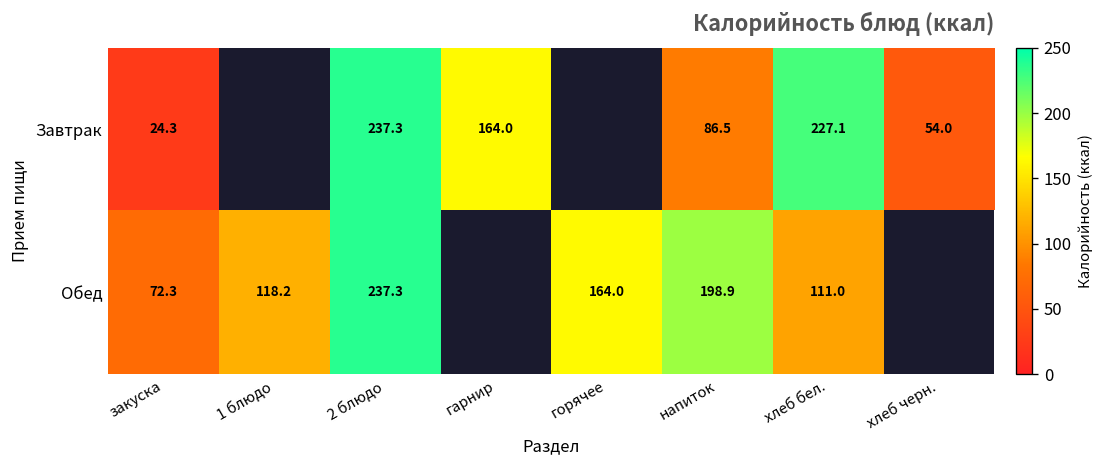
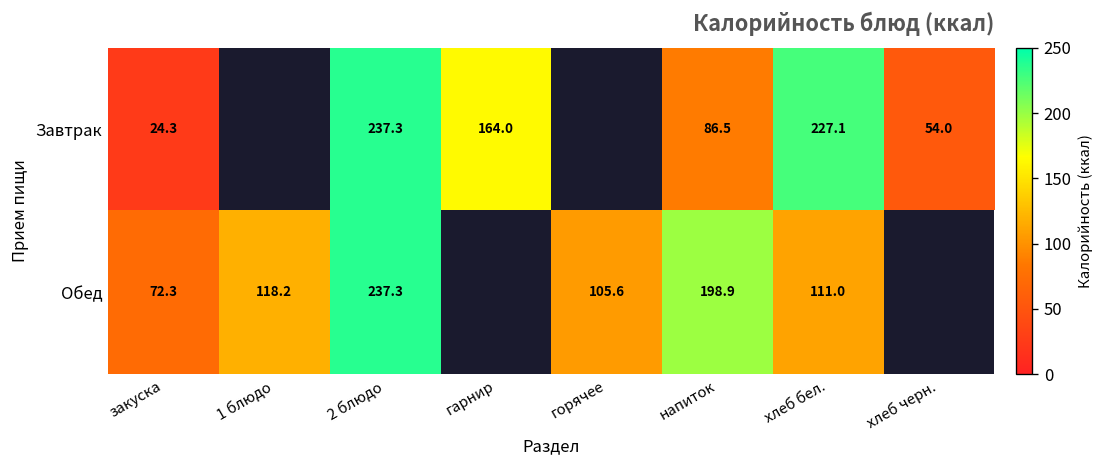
Обед, горячее: 164.0 -> 105.6
